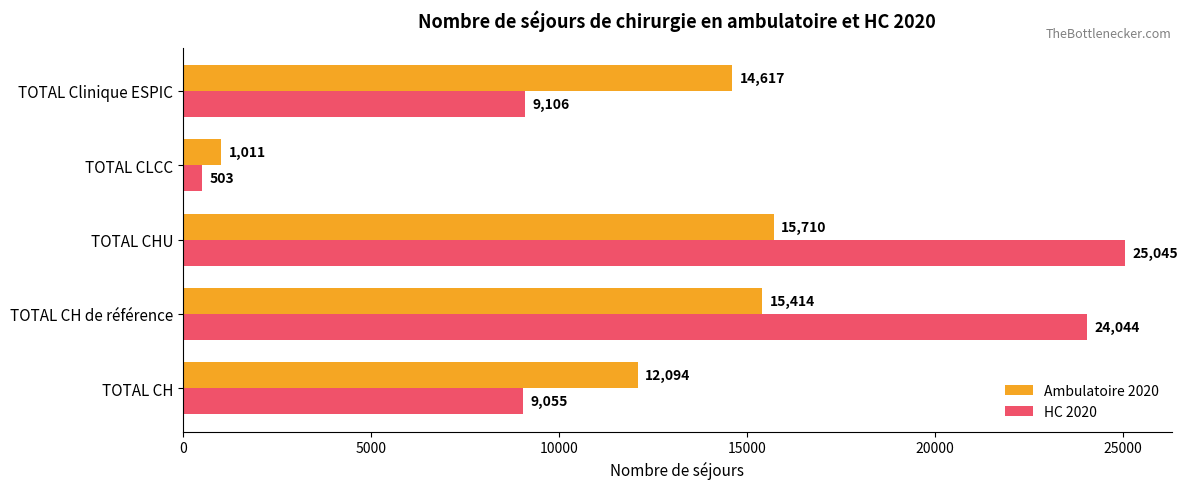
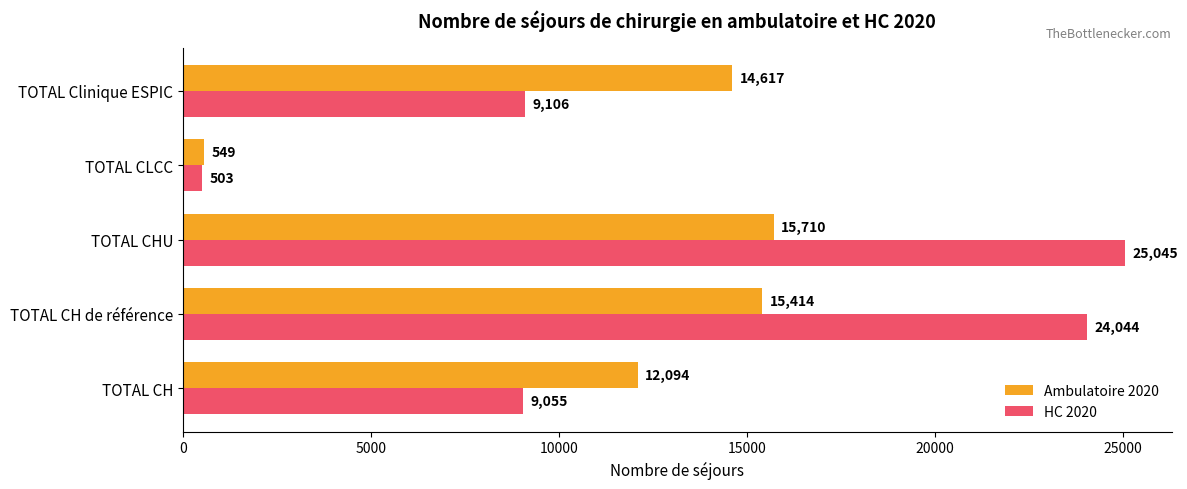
Ambulatoire 2020, TOTAL CLCC: 1,011 -> 549
